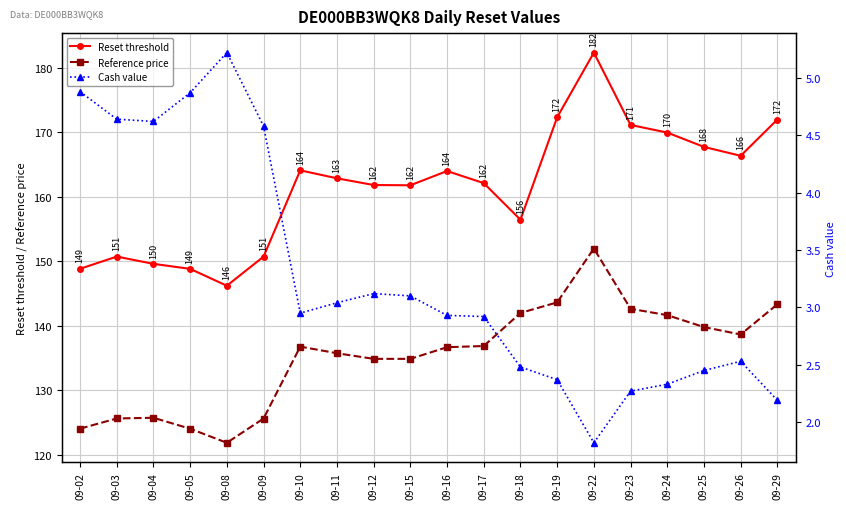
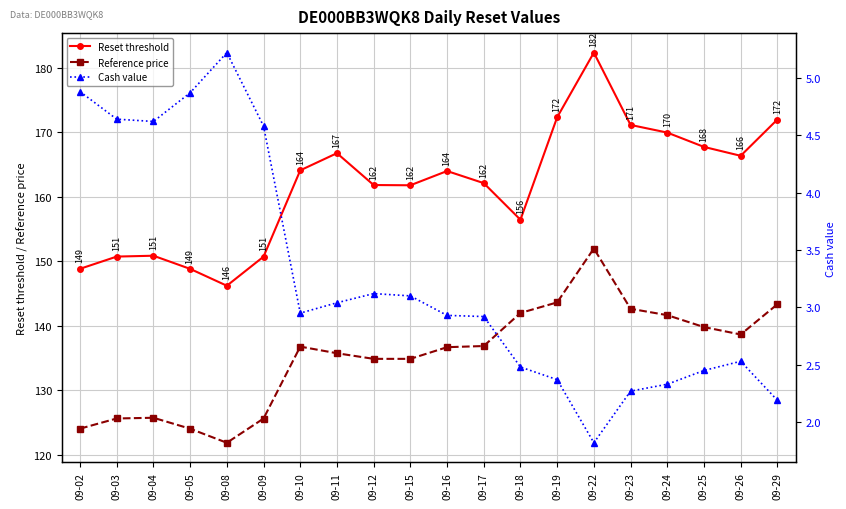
Reset threshold, 09-04: 150 -> 151
Reset threshold, 09-11: 163 -> 167
